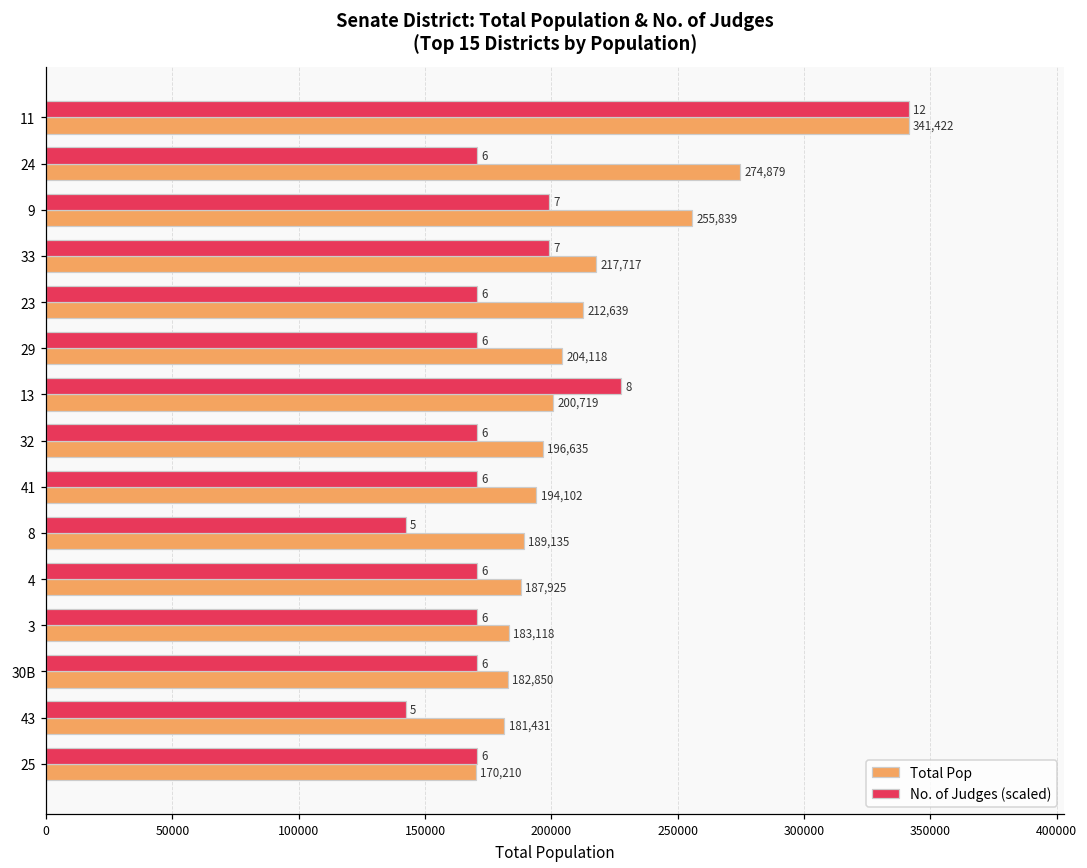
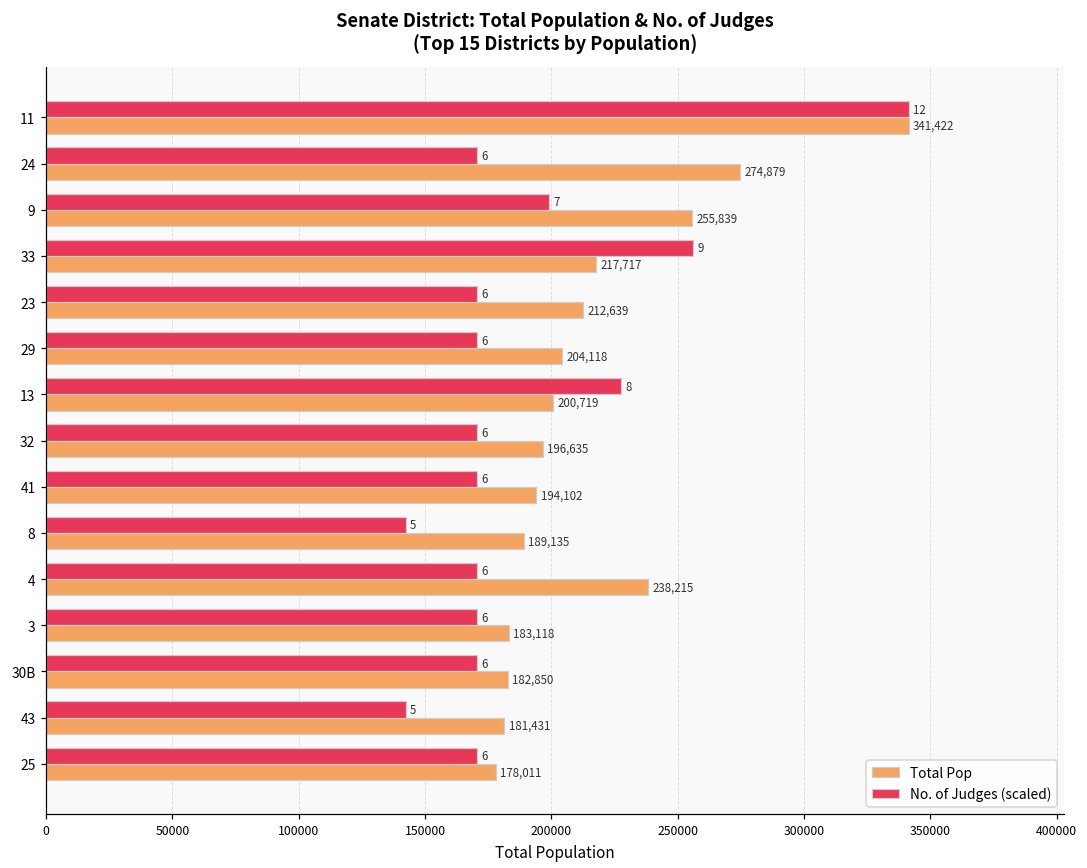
No. of Judges (scaled), 33: 7 -> 9
Total Pop, 4: 187,925 -> 238,215
Total Pop, 25: 170,210 -> 178,011
